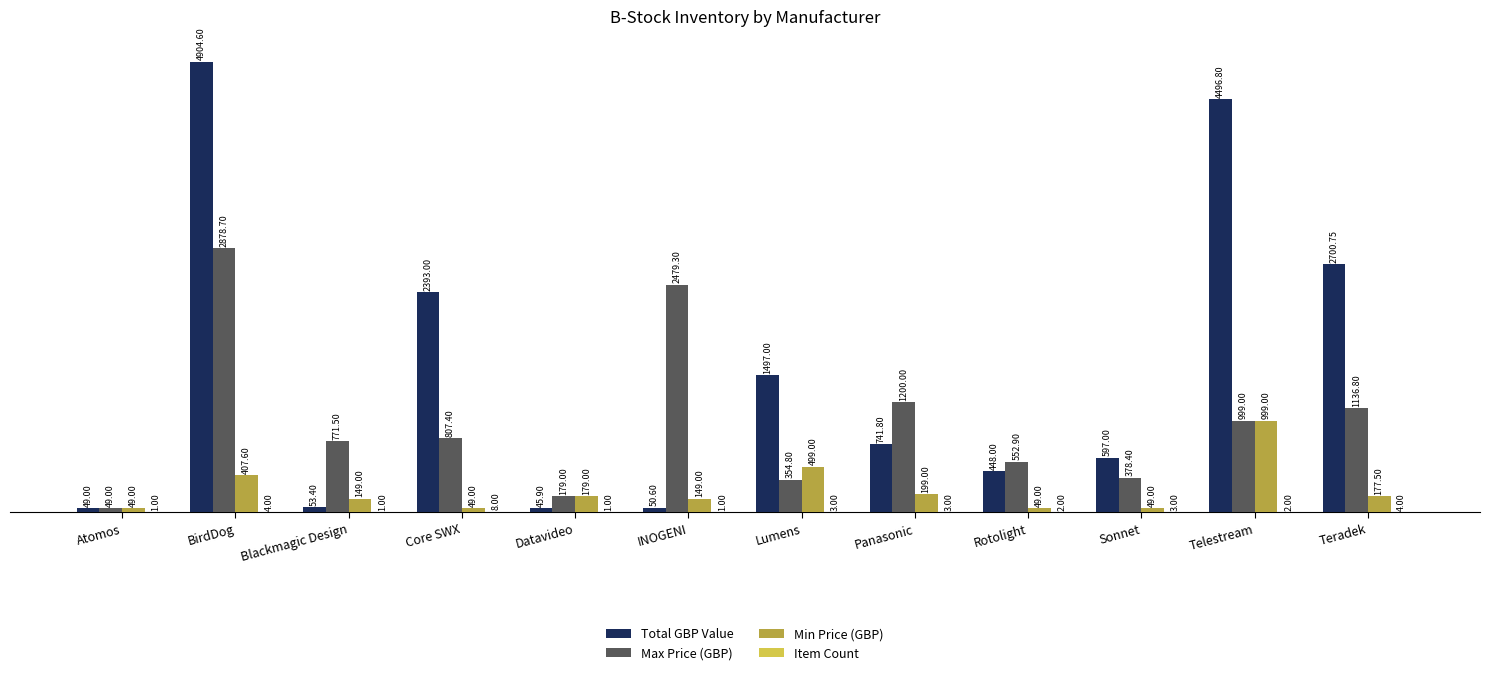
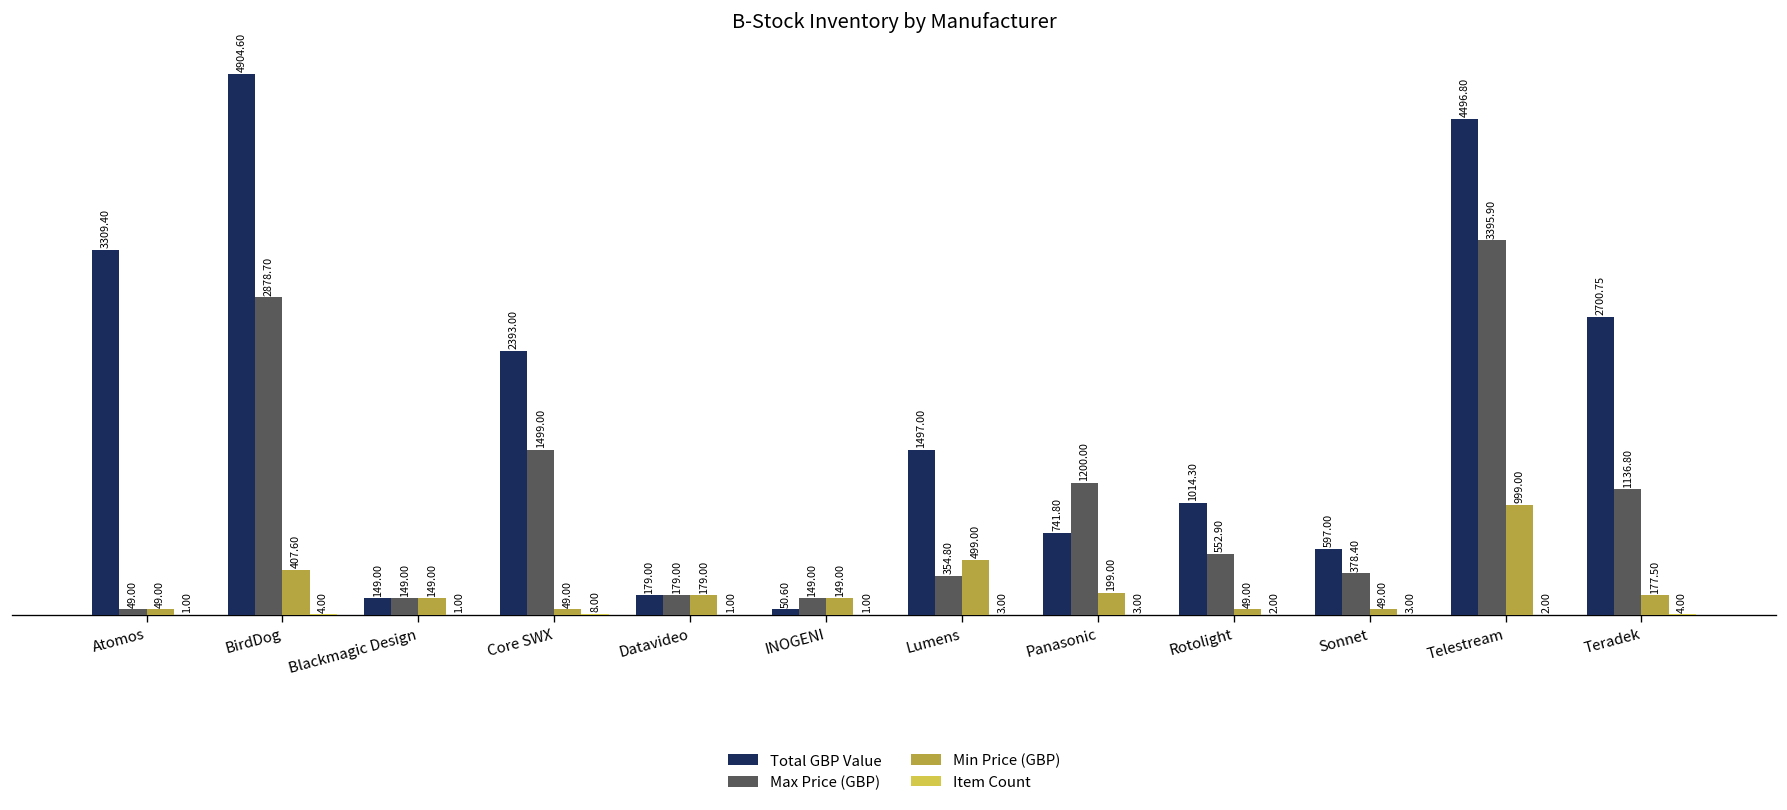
Total GBP Value, Atomos: 49.00 -> 3309.40
Total GBP Value, Blackmagic Design: 53.40 -> 149.00
Max Price (GBP), Blackmagic Design: 771.50 -> 149.00
Max Price (GBP), Core SWX: 807.40 -> 1499.00
Total GBP Value, Datavideo: 45.90 -> 179.00
Max Price (GBP), INOGENI: 2479.30 -> 149.00
Total GBP Value, Rotolight: 448.00 -> 1014.30
Max Price (GBP), Telestream: 999.00 -> 3395.90
